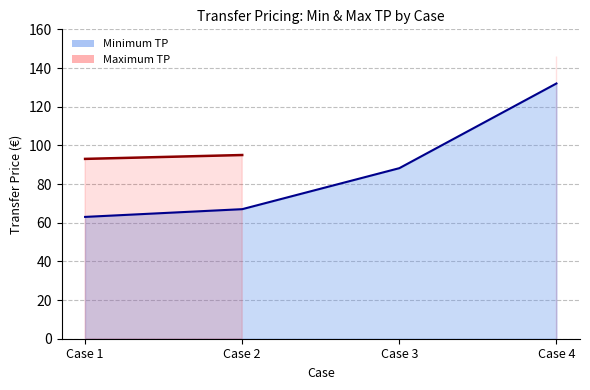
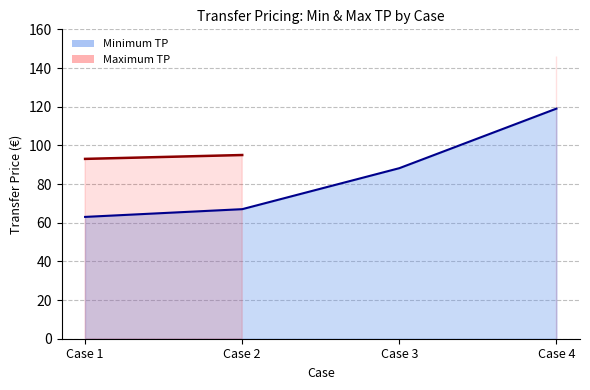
Minimum TP, Case 4: 132 -> 119
